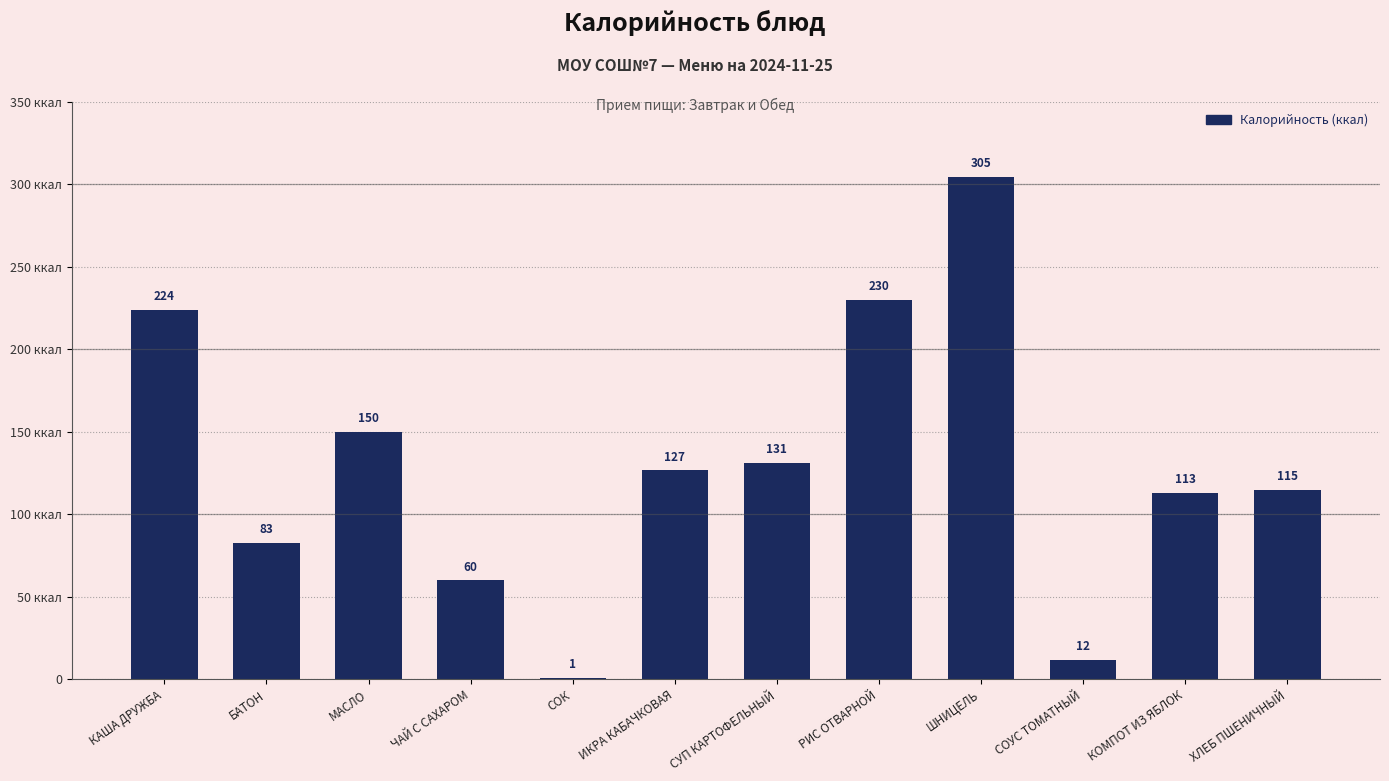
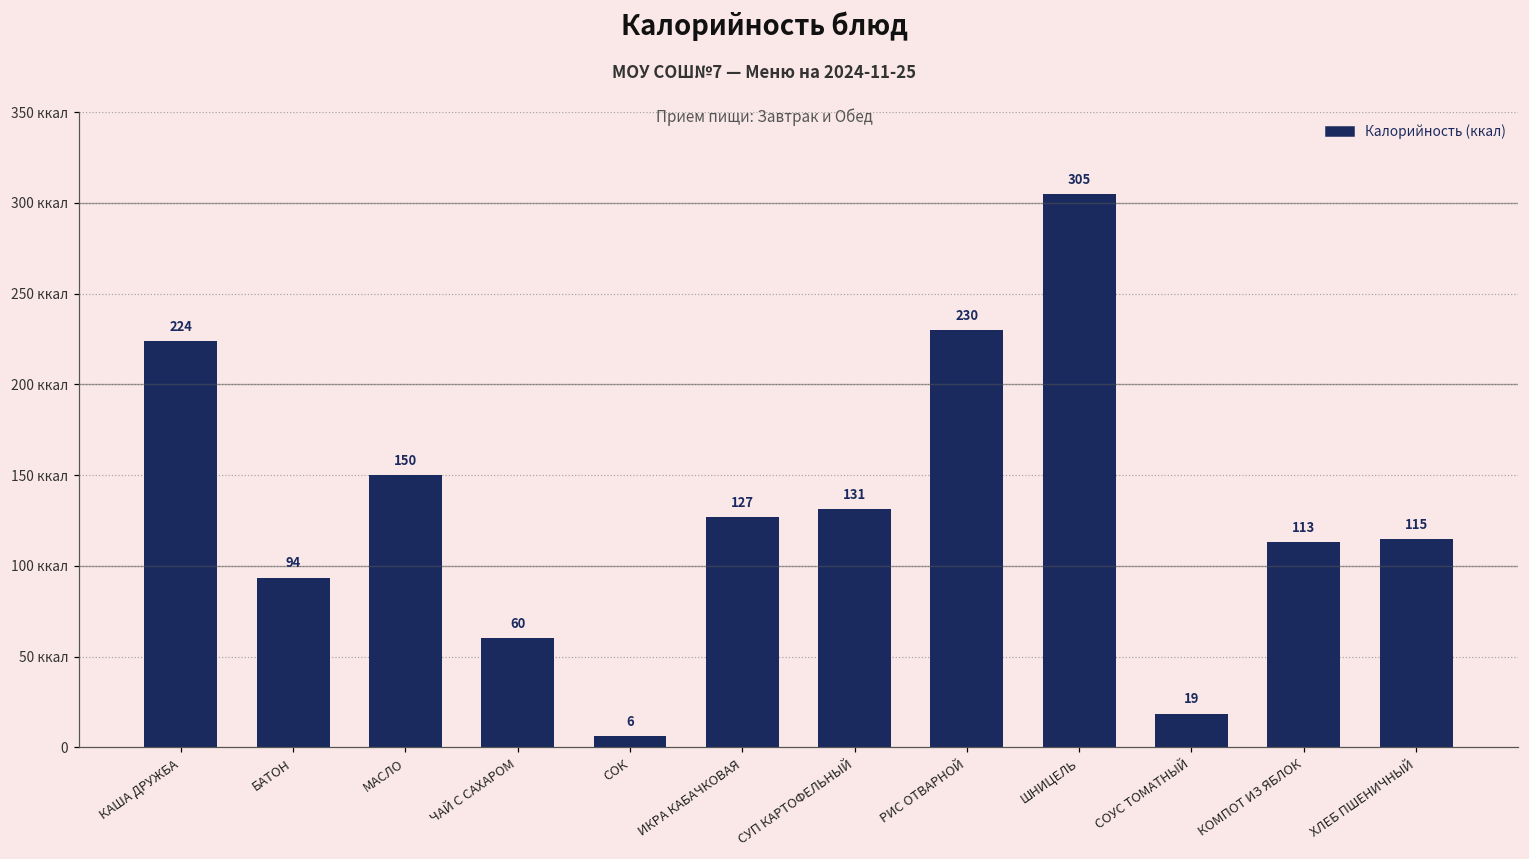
БАТОН: 83 -> 94
СОК: 1 -> 6
СОУС ТОМАТНЫЙ: 12 -> 19
